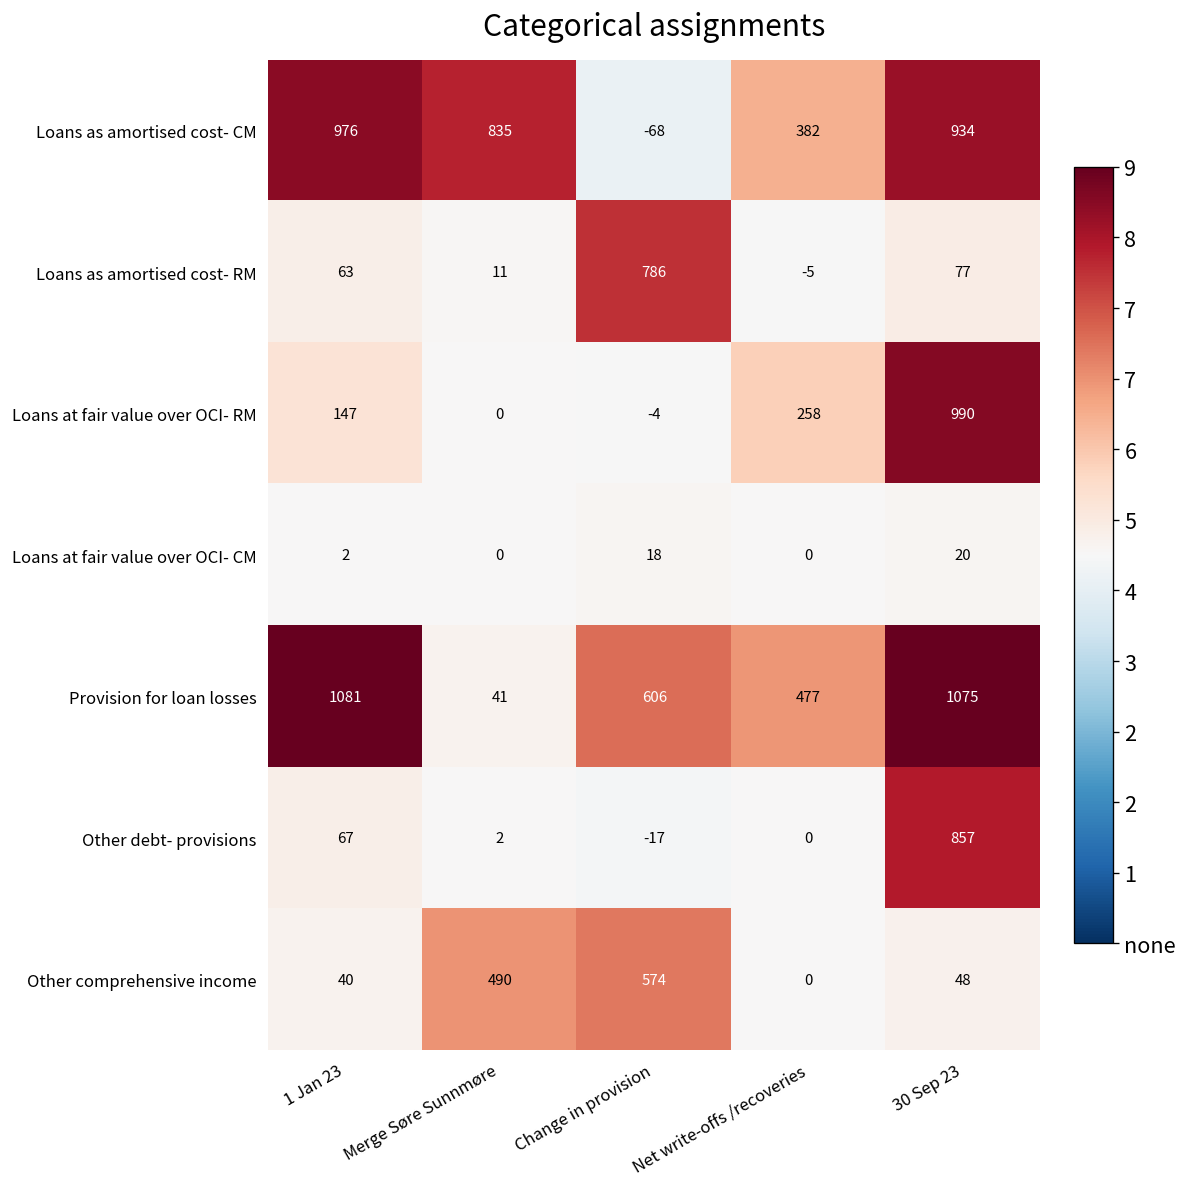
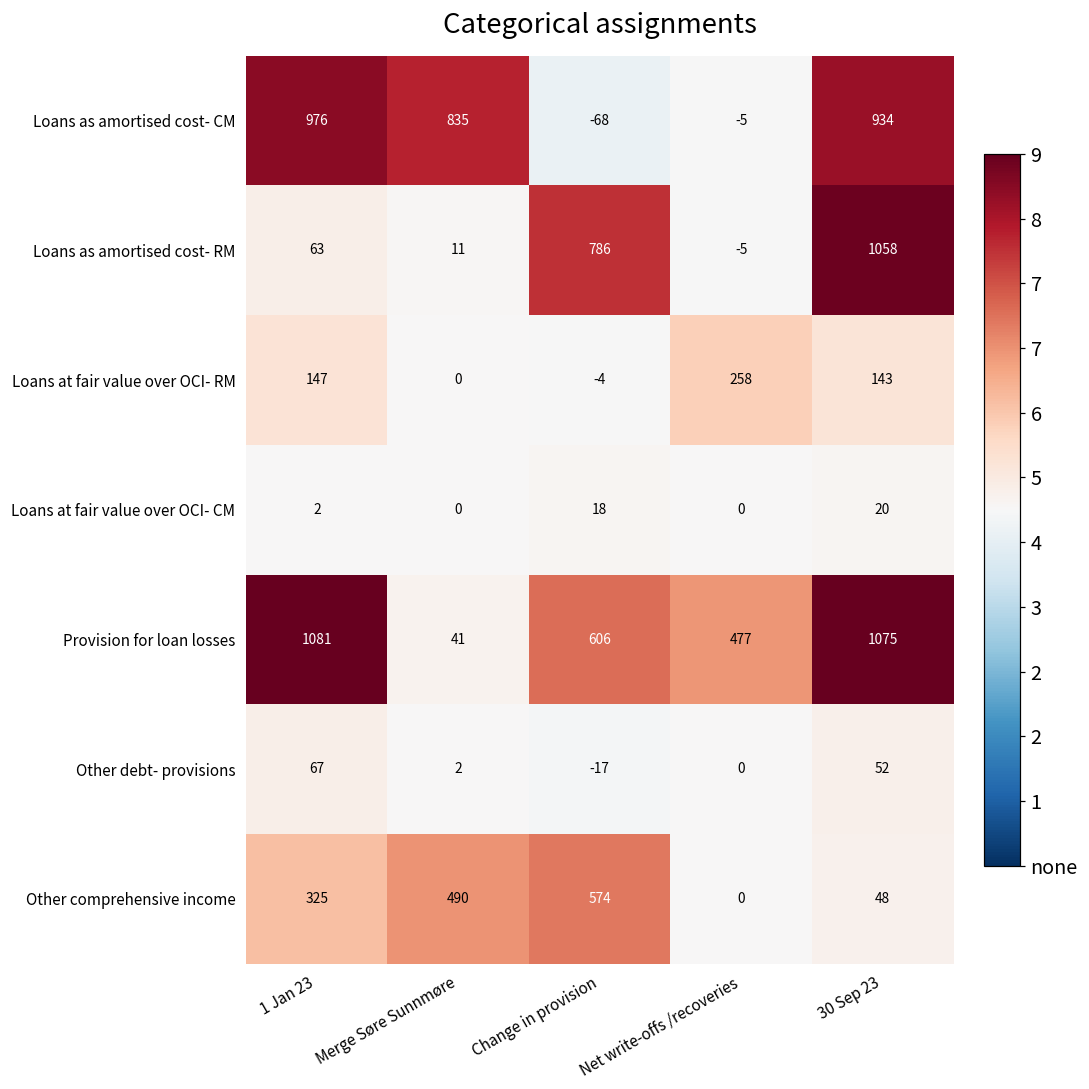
Loans as amortised cost- CM, Net write-offs /recoveries: 382 -> -5
Loans as amortised cost- RM, 30 Sep 23: 77 -> 1058
Loans at fair value over OCI- RM, 30 Sep 23: 990 -> 143
Other debt- provisions, 30 Sep 23: 857 -> 52
Other comprehensive income, 1 Jan 23: 40 -> 325
